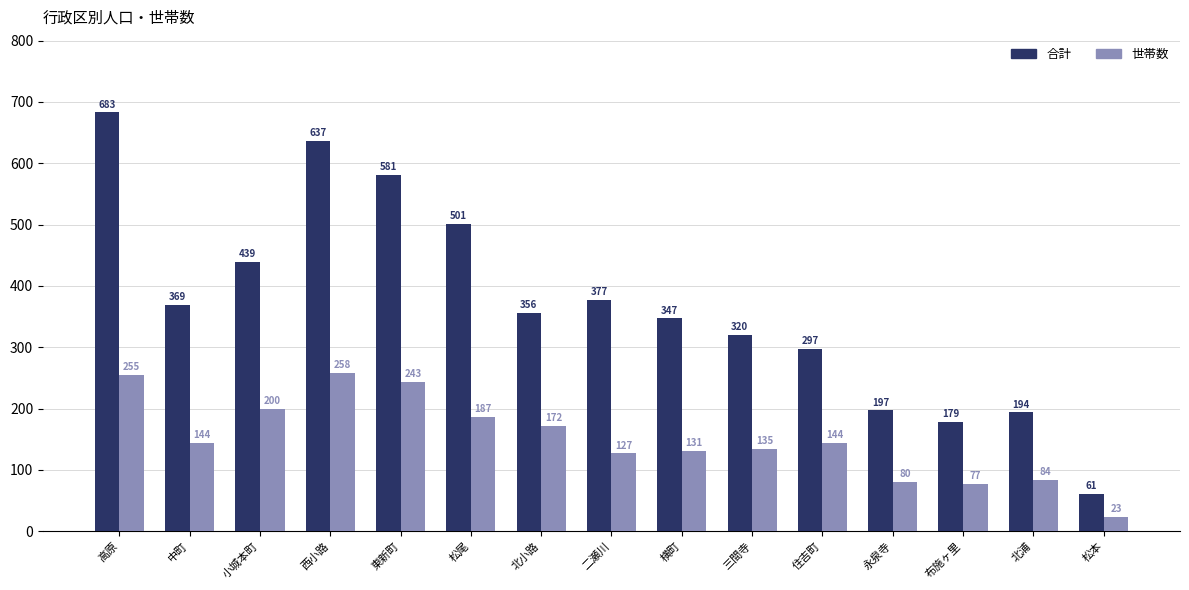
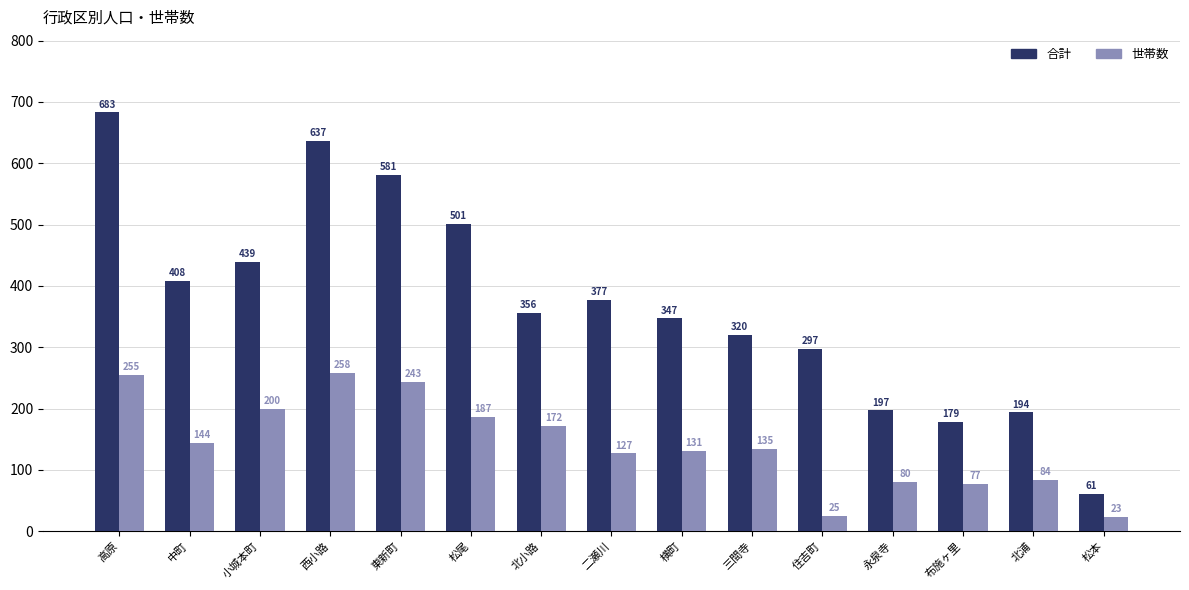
合計, 中町: 369 -> 408
世帯数, 住吉町: 144 -> 25
